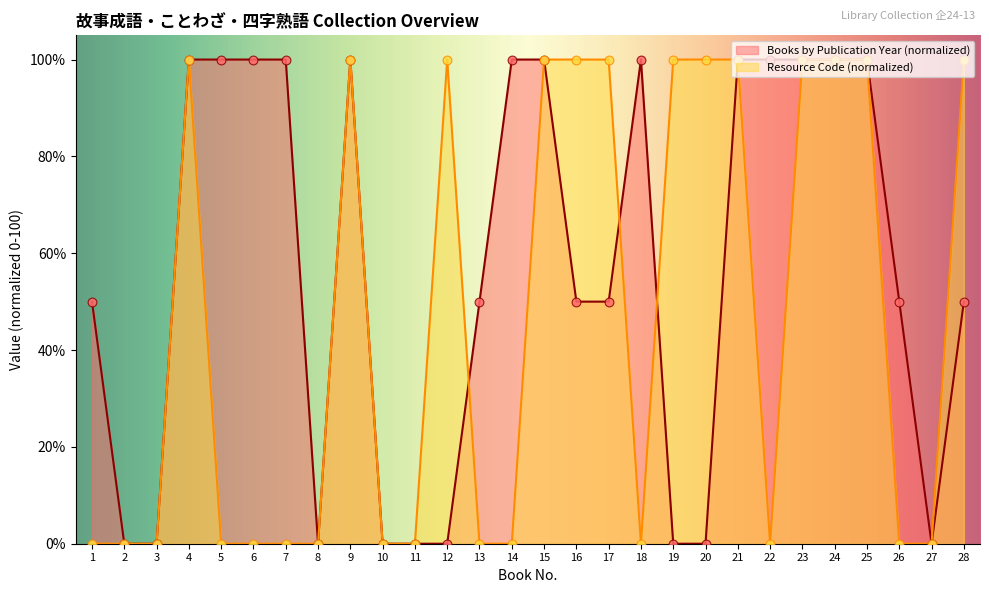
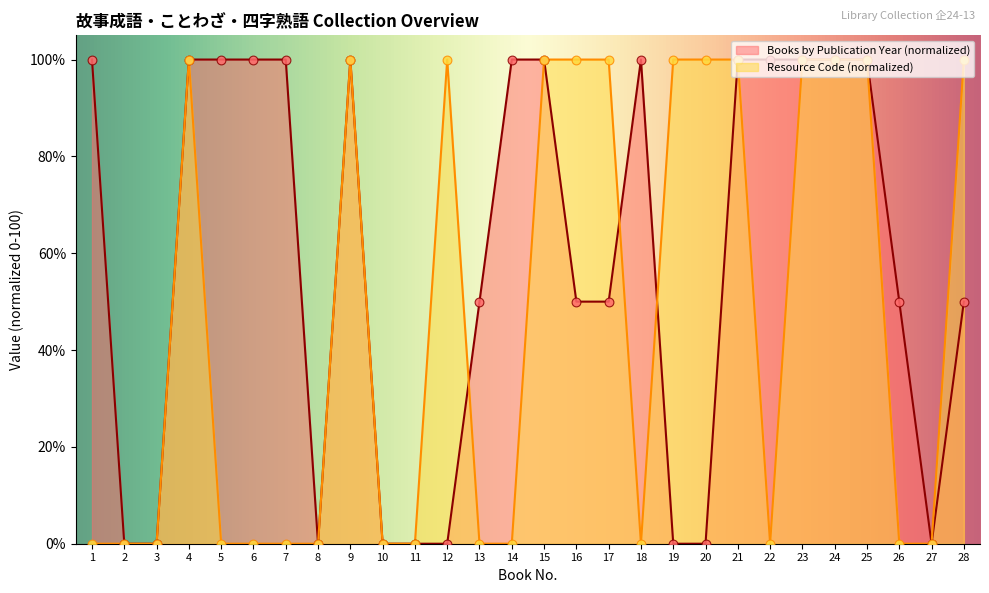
Books by Publication Year (normalized), 1: 50% -> 100%
